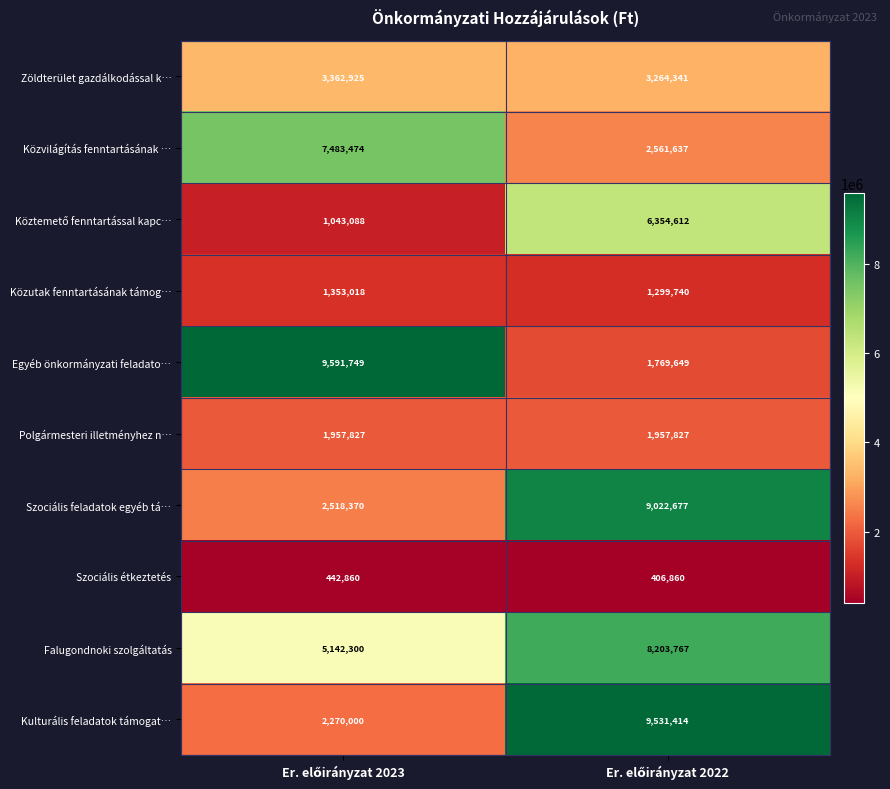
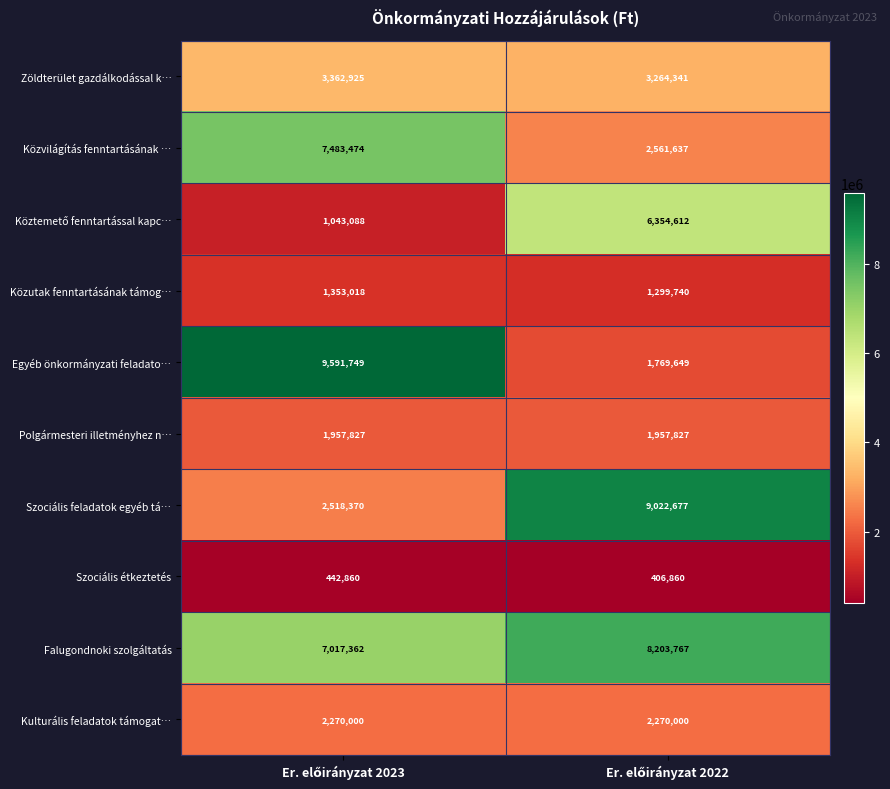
Falugondnoki szolgáltatás, Er. előirányzat 2023: 5,142,300 -> 7,017,362
Kulturális feladatok támogat…, Er. előirányzat 2022: 9,531,414 -> 2,270,000
